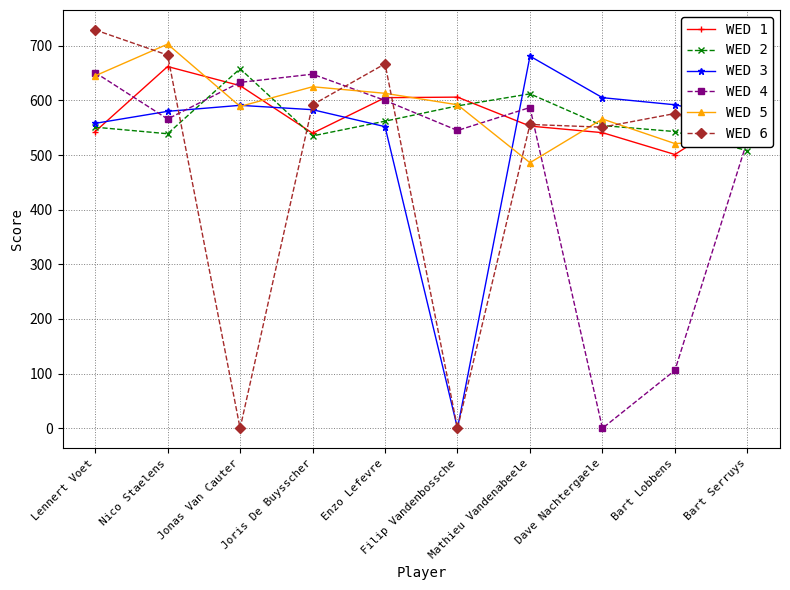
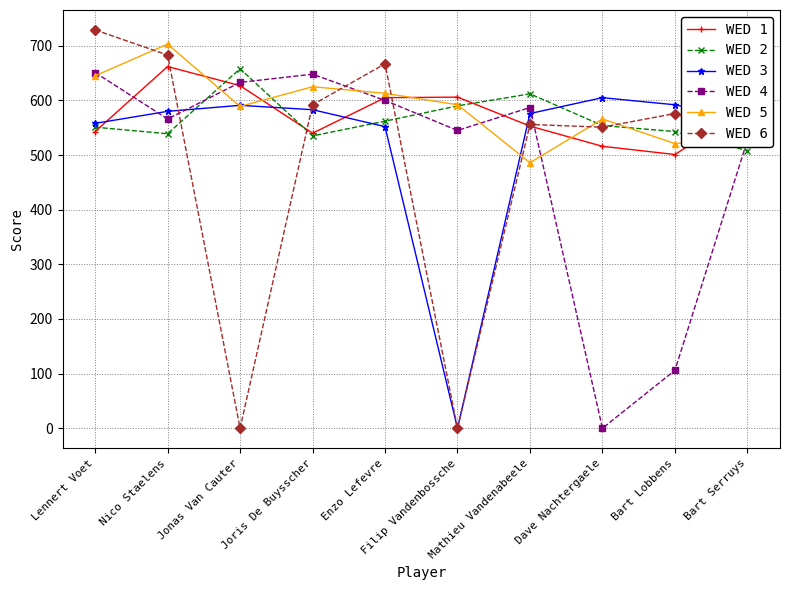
WED 3, Mathieu Vandenabeele: 680 -> 580
WED 1, Dave Nachtergaele: 540 -> 520
